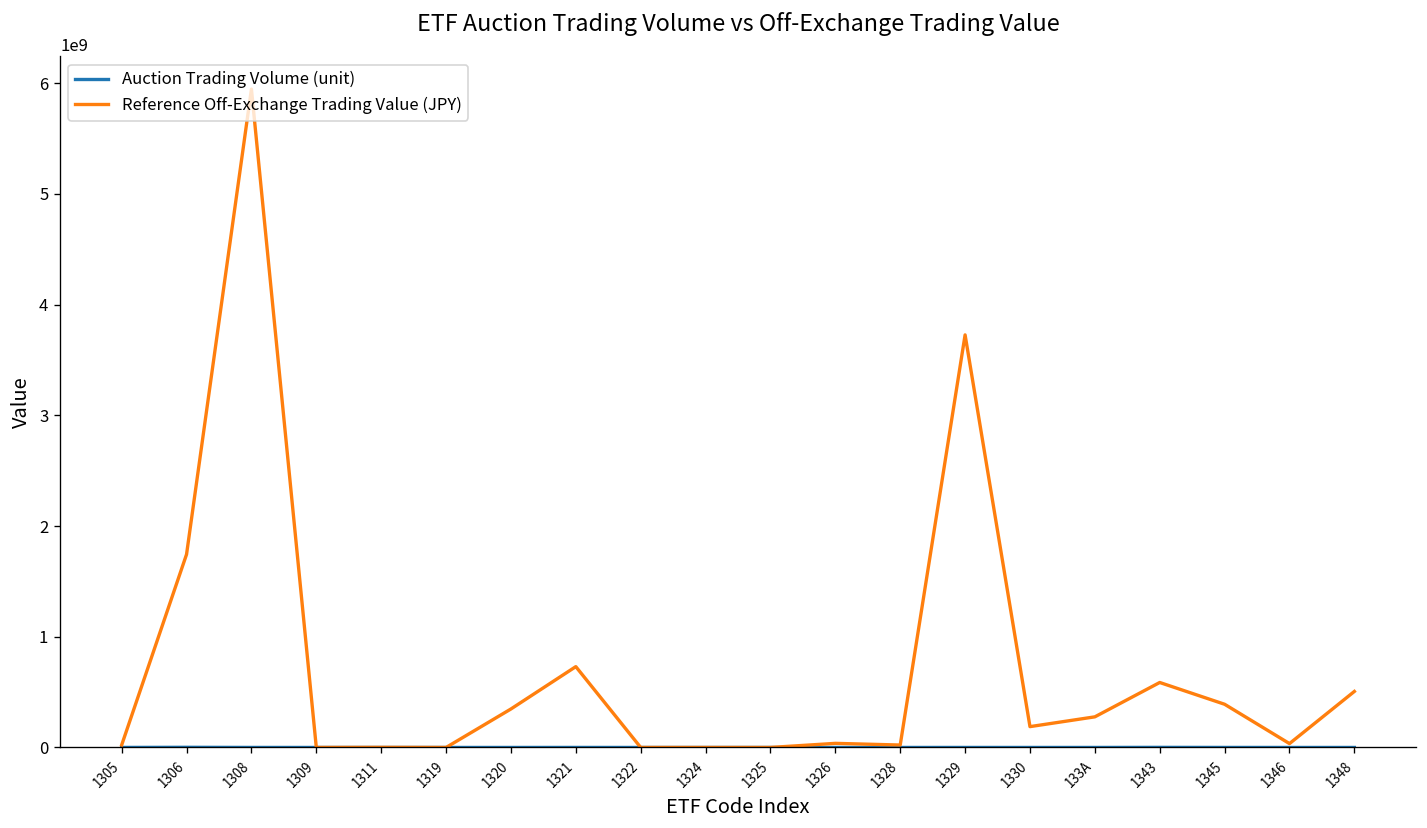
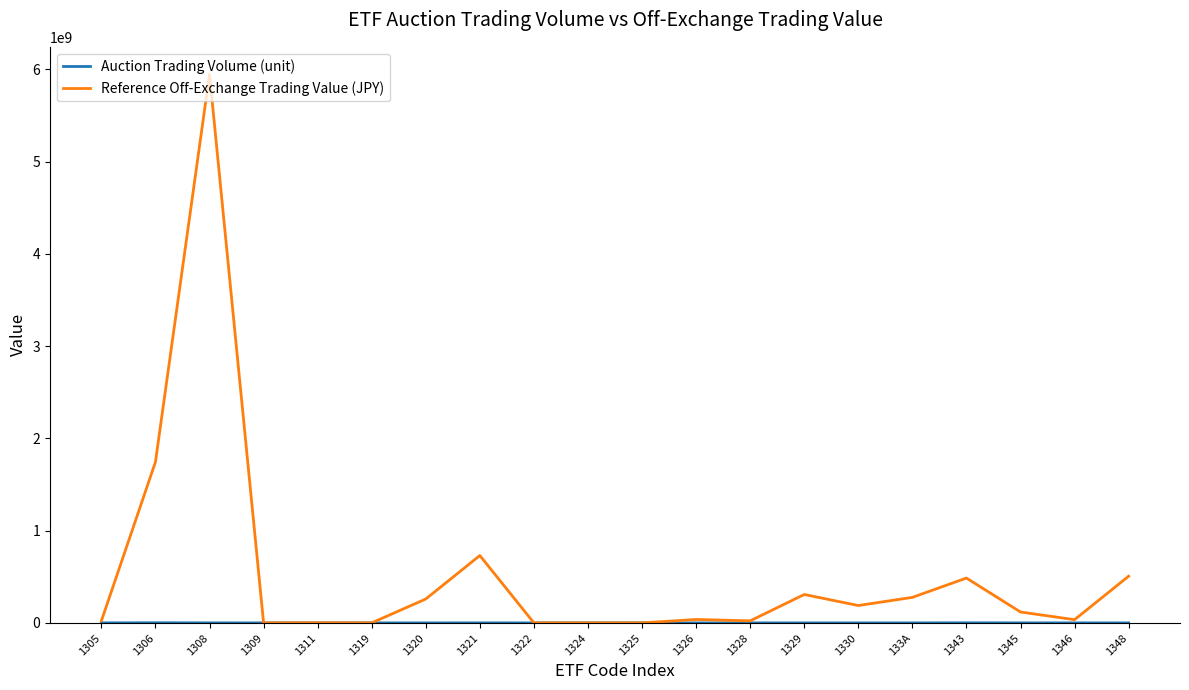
Reference Off-Exchange Trading Value (JPY), 1320: 350000000 -> 260000000
Reference Off-Exchange Trading Value (JPY), 1329: 3700000000 -> 300000000
Reference Off-Exchange Trading Value (JPY), 1343: 600000000 -> 500000000
Reference Off-Exchange Trading Value (JPY), 1345: 400000000 -> 100000000
